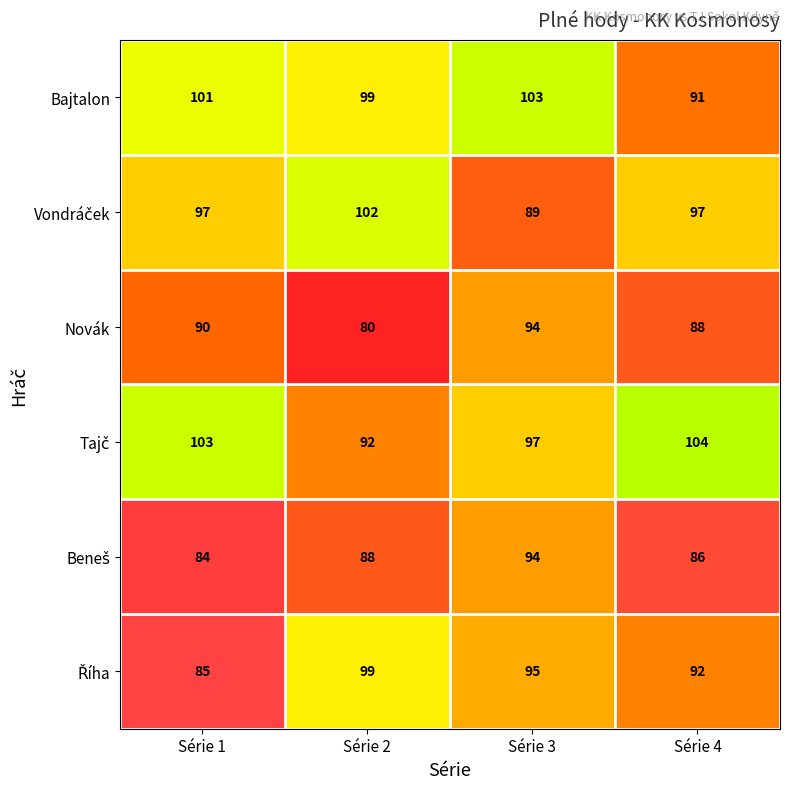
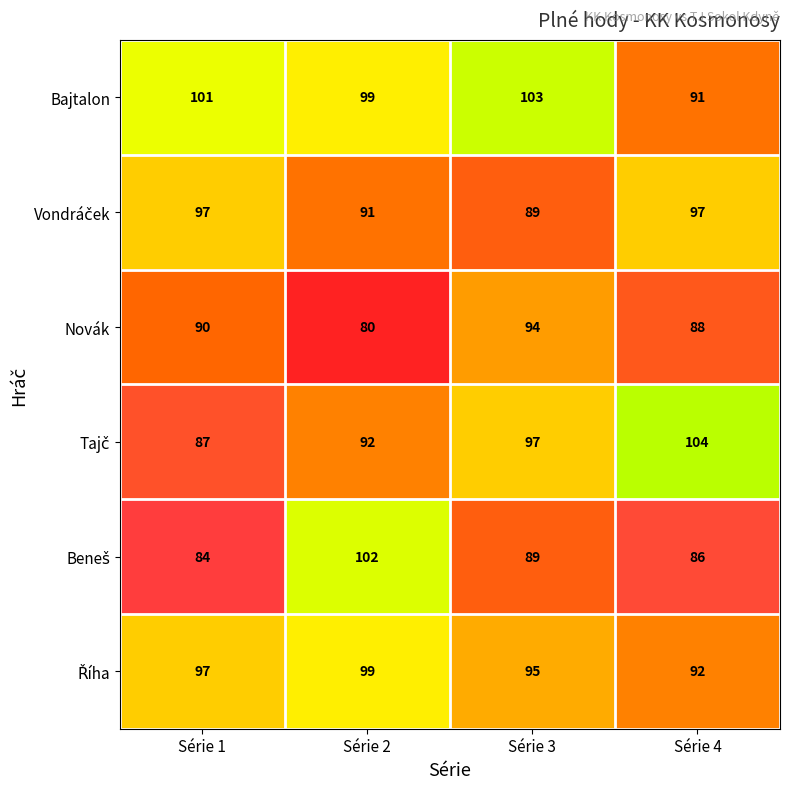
Vondráček, Série 2: 102 -> 91
Tajč, Série 1: 103 -> 87
Beneš, Série 2: 88 -> 102
Beneš, Série 3: 94 -> 89
Říha, Série 1: 85 -> 97
